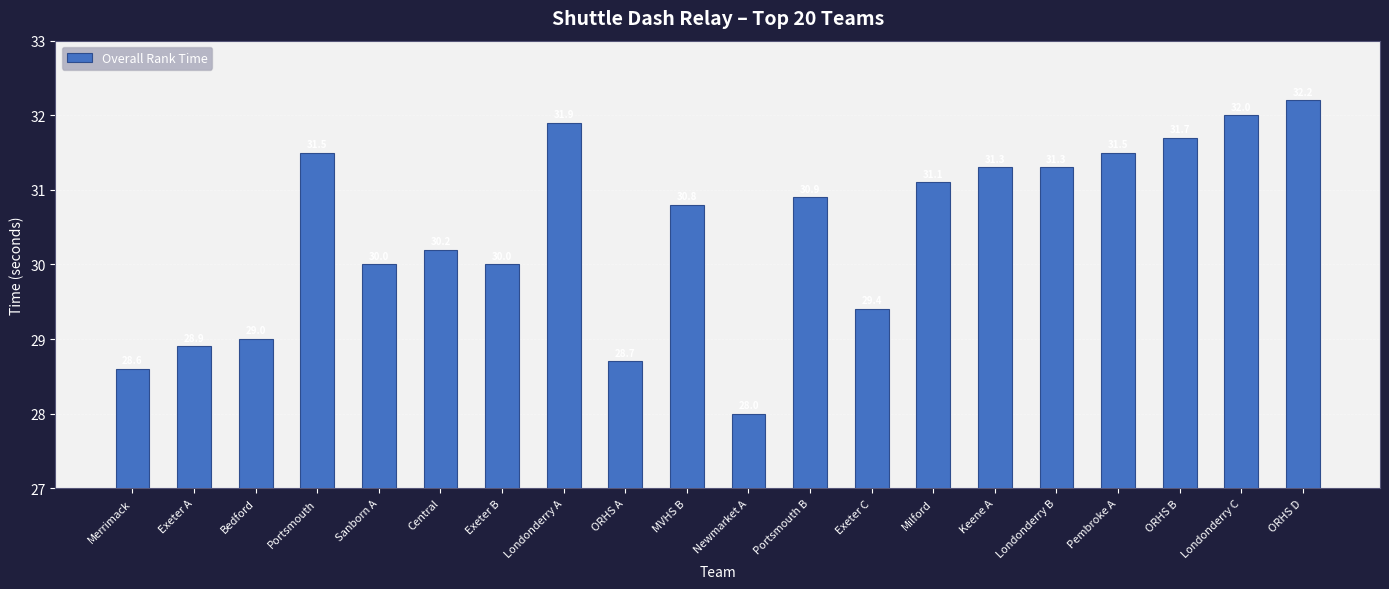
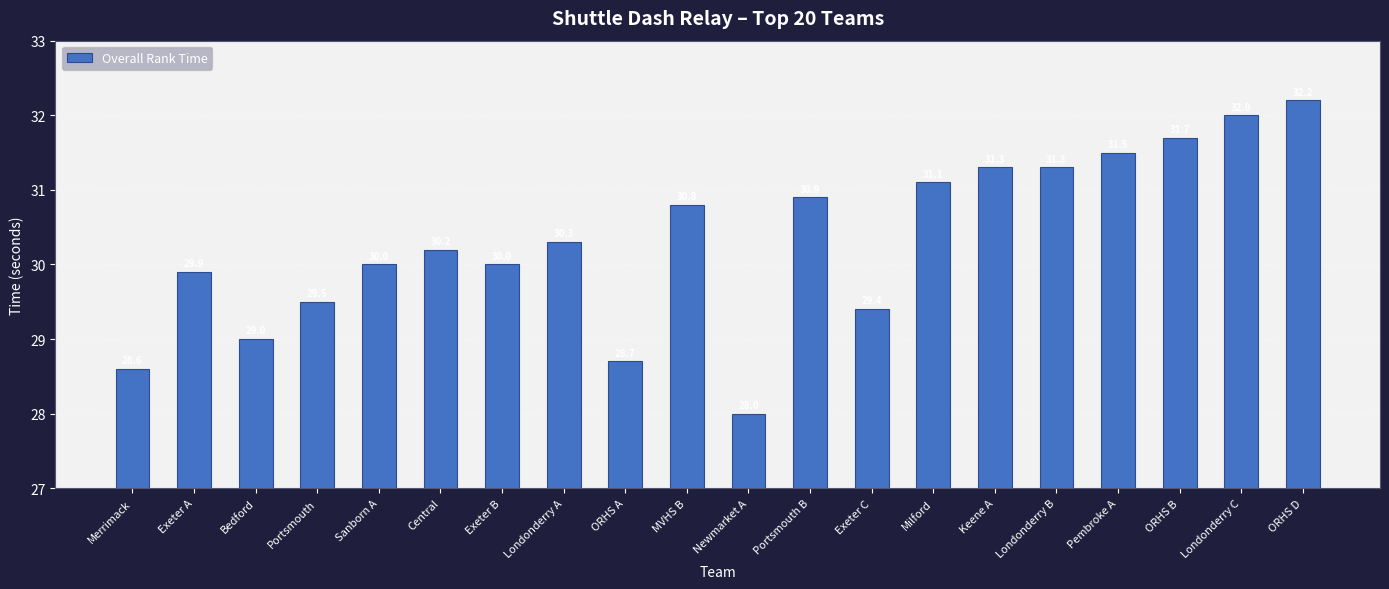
Exeter A: 28.9 -> 29.9
Portsmouth: 31.5 -> 29.5
Londonderry A: 31.9 -> 30.3
